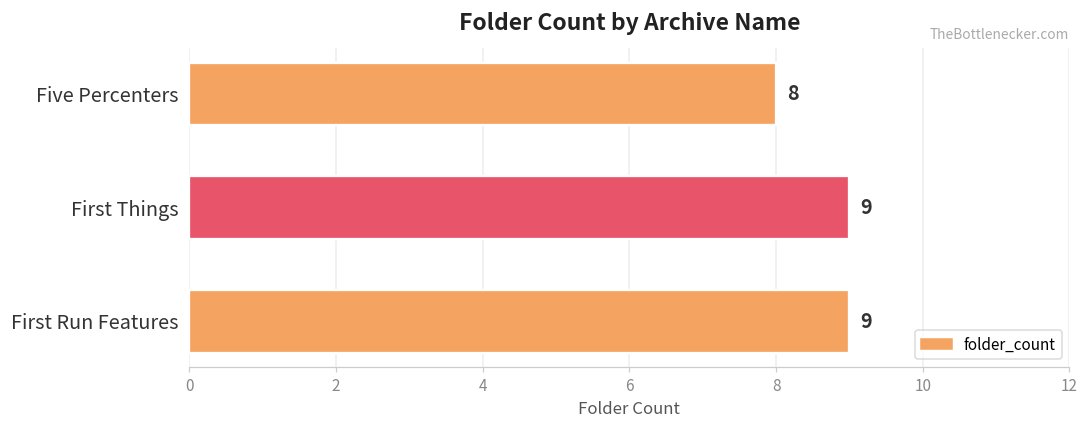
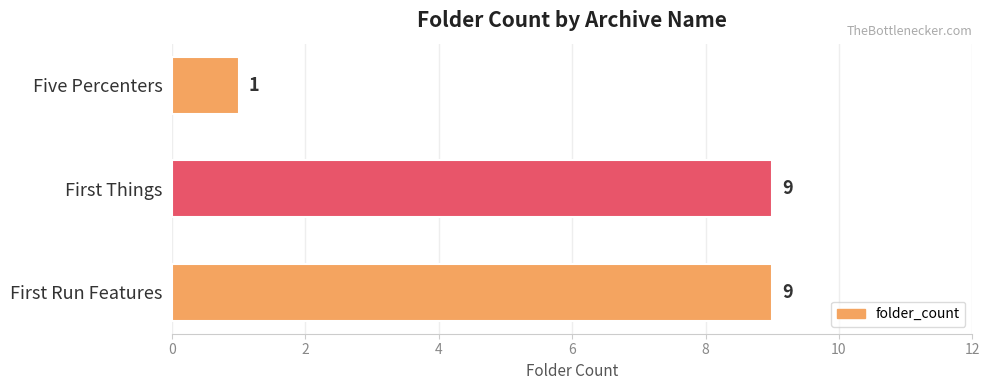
Five Percenters: 8 -> 1
